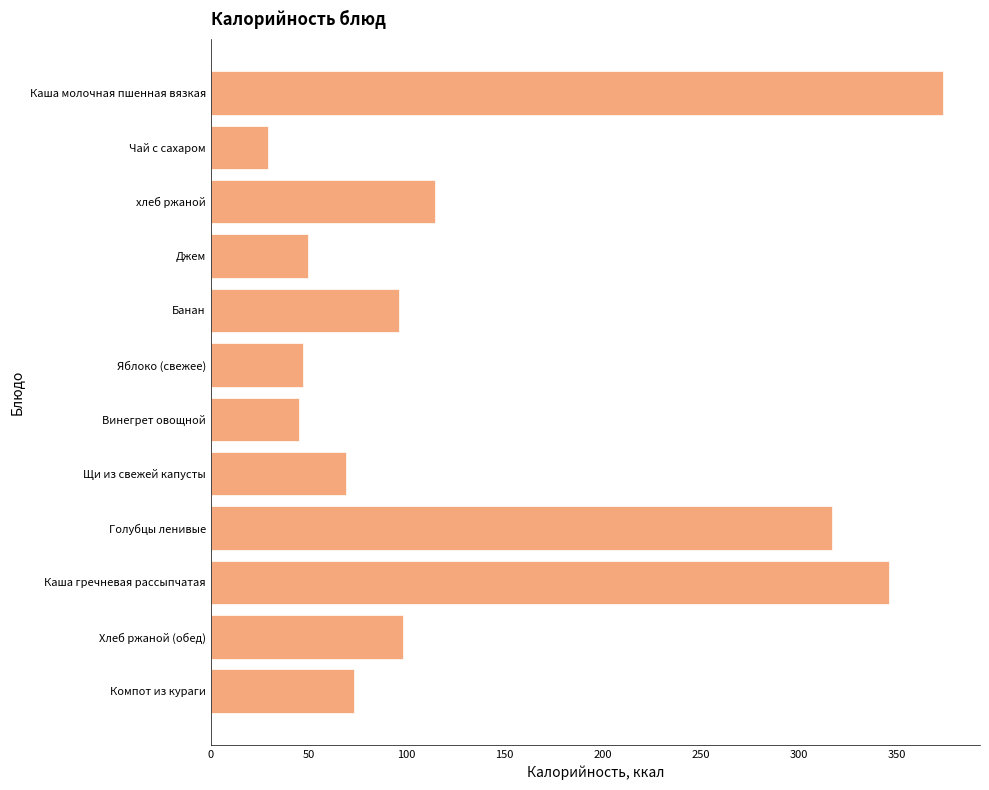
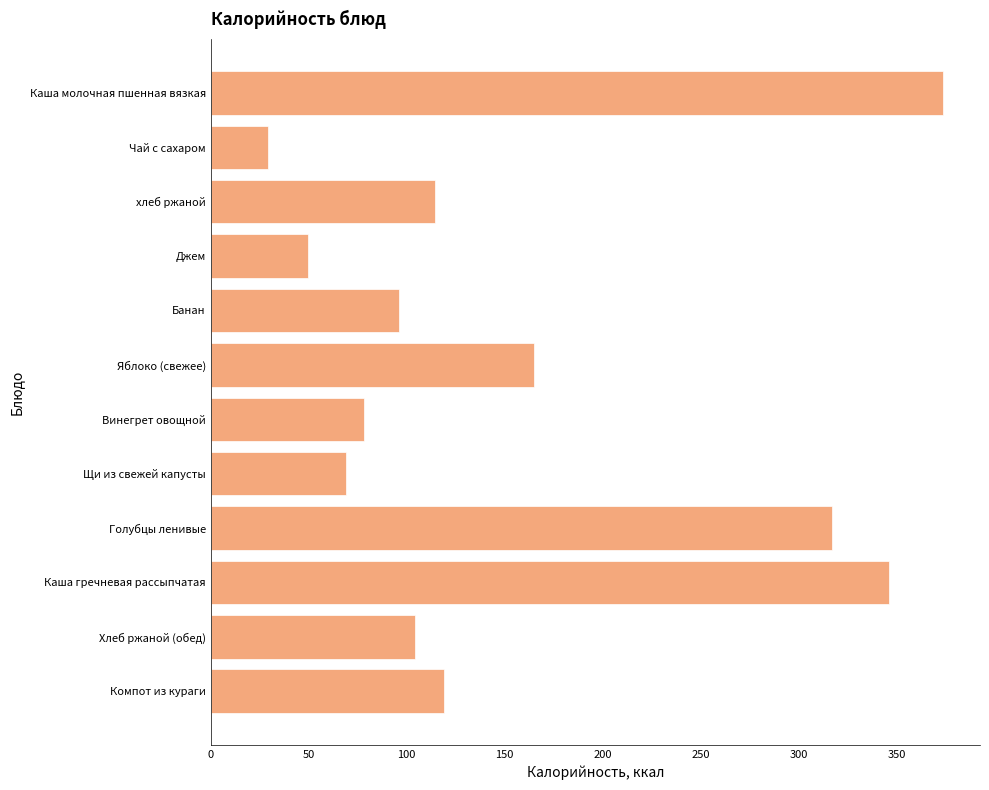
Яблоко (свежее): 47 -> 165
Винегрет овощной: 45 -> 78
Хлеб ржаной (обед): 98 -> 104
Компот из кураги: 73 -> 119
